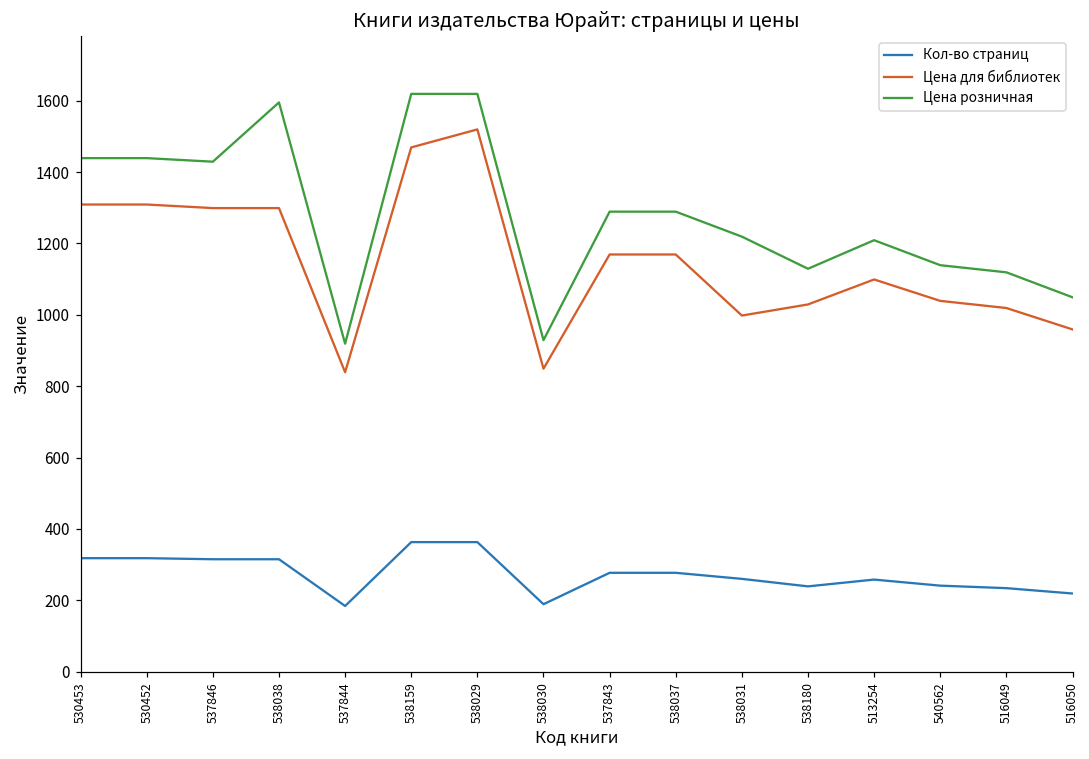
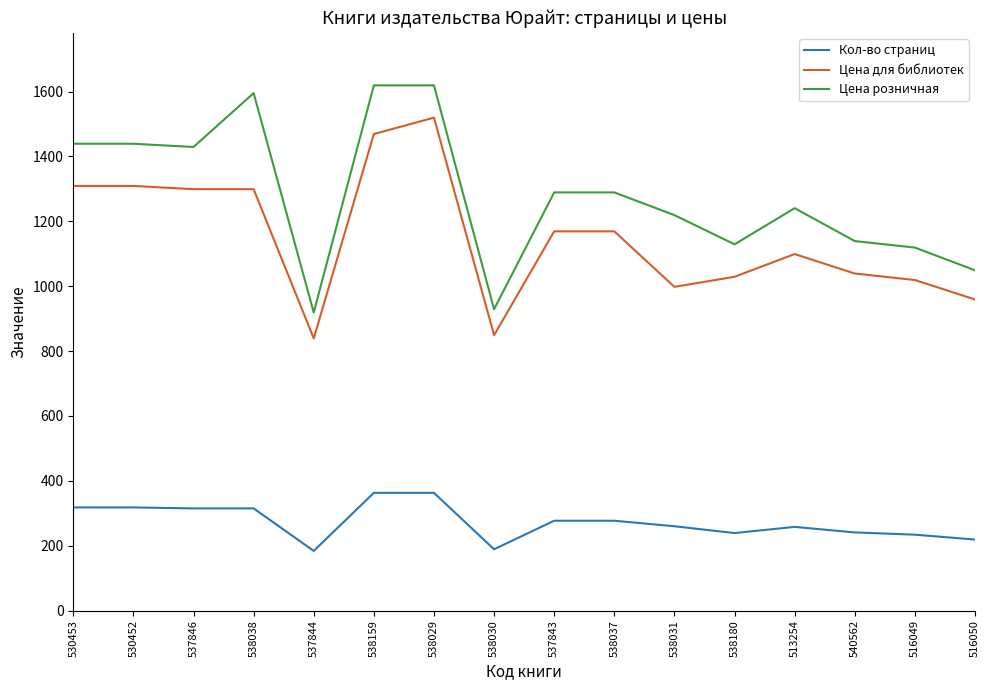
Цена розничная, 513254: 1210 -> 1240
